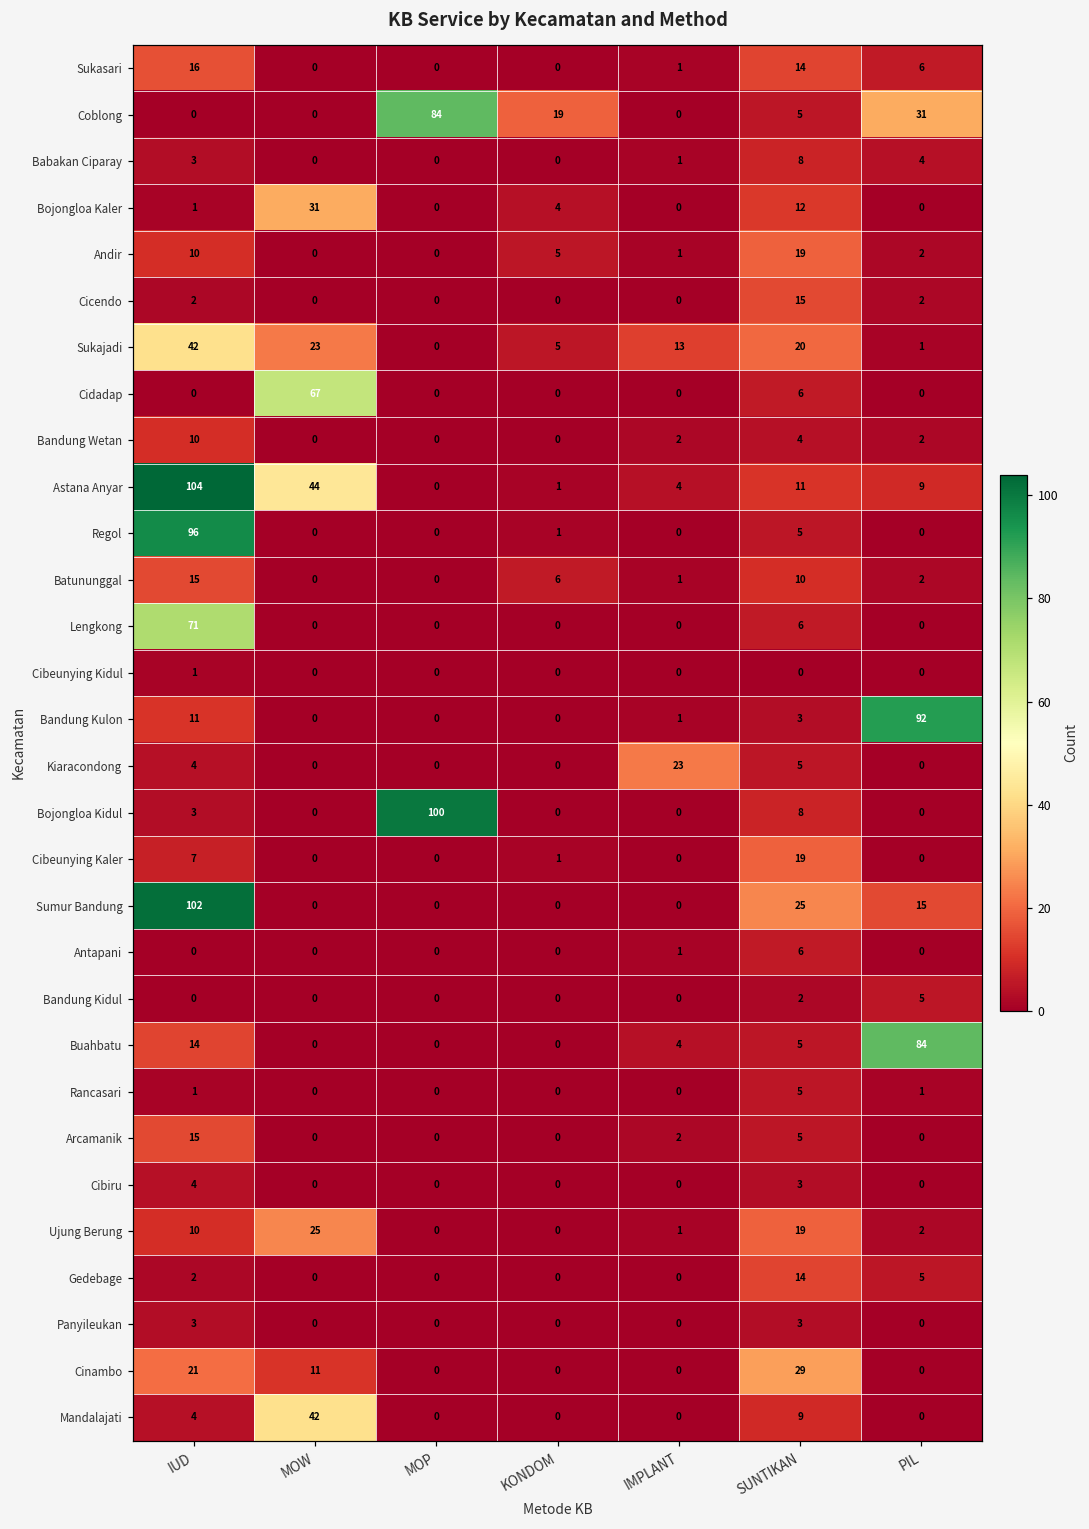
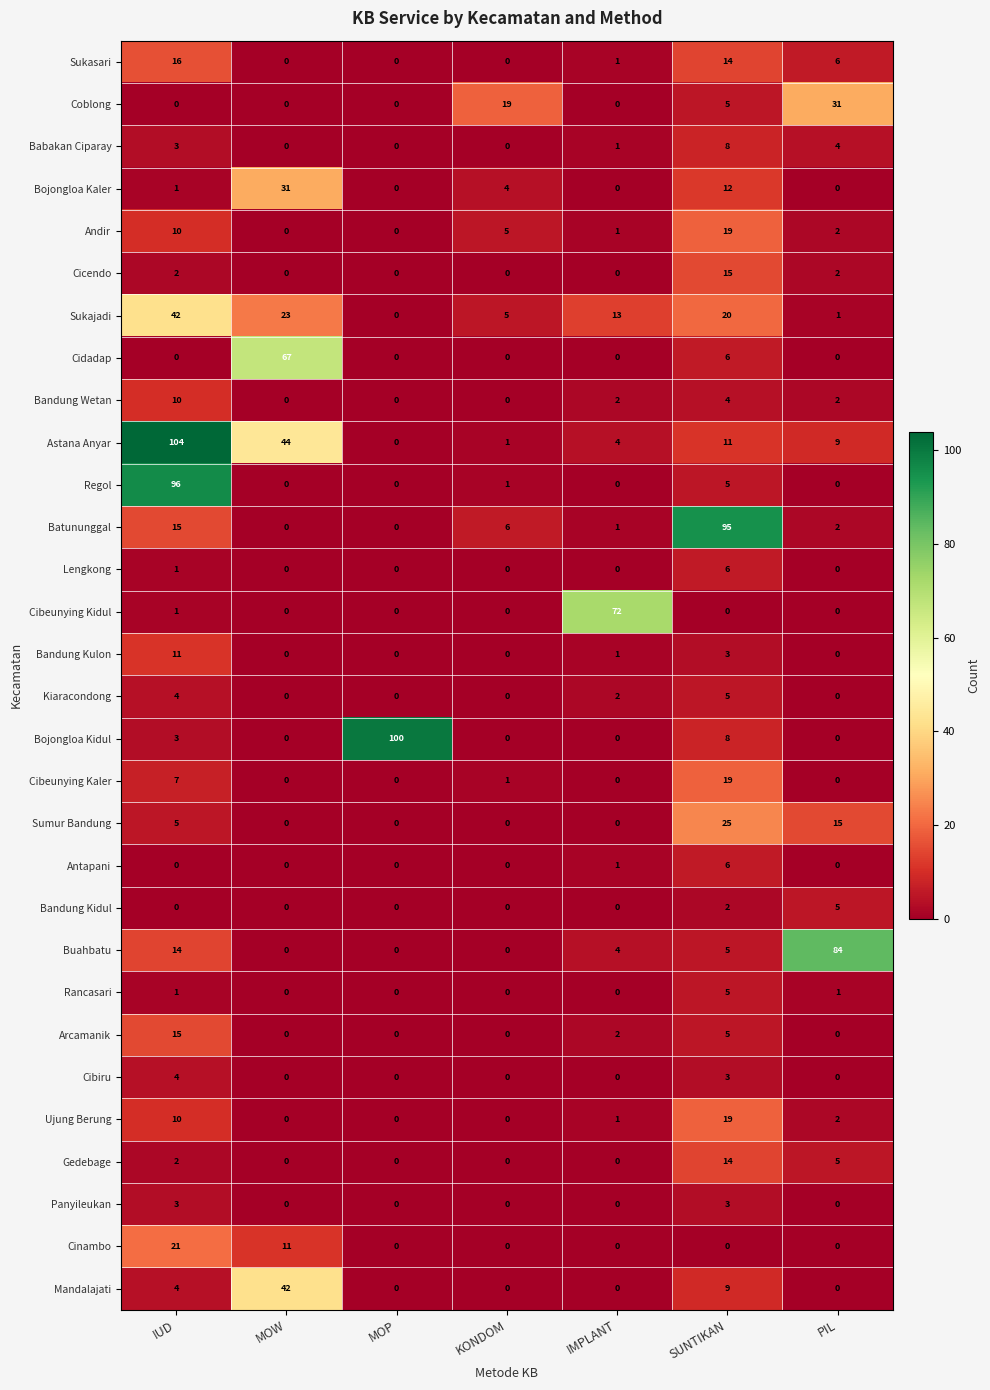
Coblong, MOP: 84 -> 0
Batununggal, SUNTIKAN: 10 -> 95
Lengkong, IUD: 71 -> 1
Cibeunying Kidul, IMPLANT: 0 -> 72
Bandung Kulon, PIL: 92 -> 0
Kiaracondong, IMPLANT: 23 -> 2
Sumur Bandung, IUD: 102 -> 5
Ujung Berung, MOW: 25 -> 0
Cinambo, SUNTIKAN: 29 -> 0
